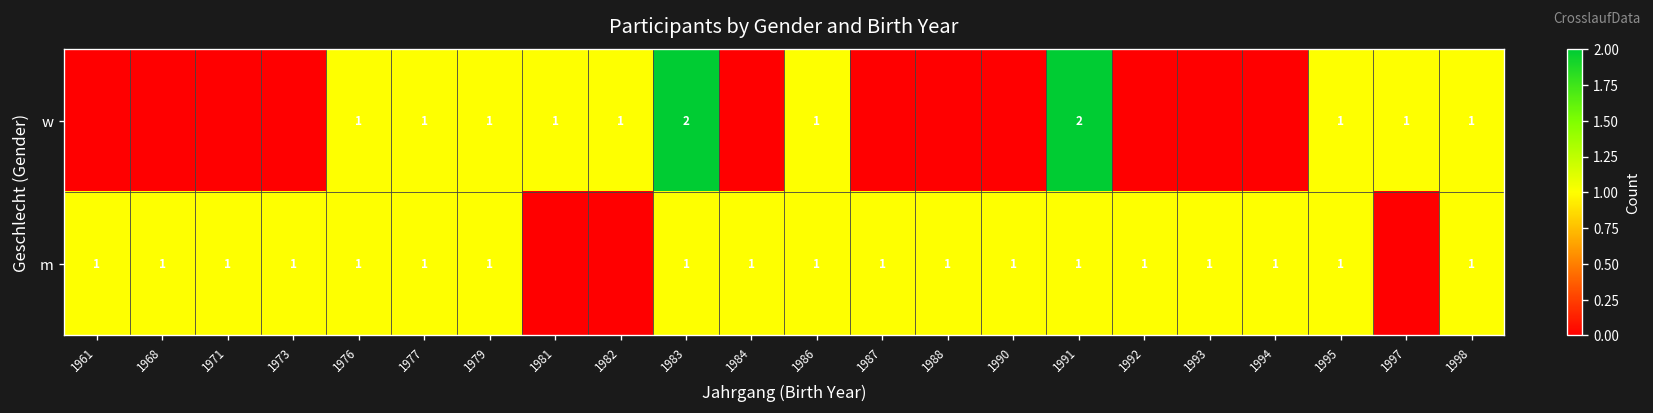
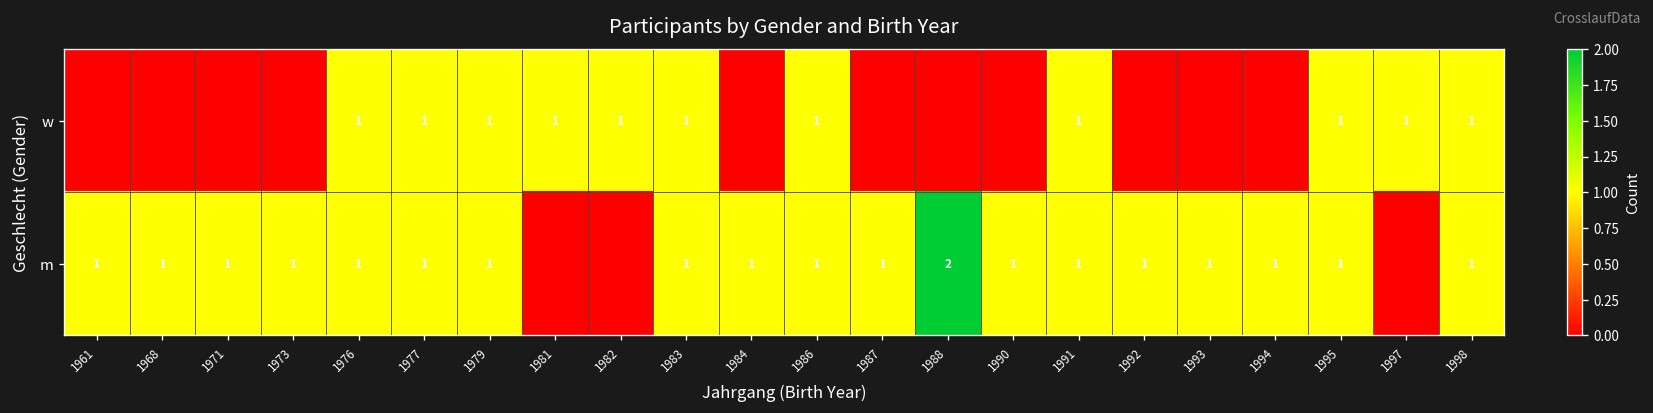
w, 1983: 2 -> 1
w, 1991: 2 -> 1
m, 1988: 1 -> 2
